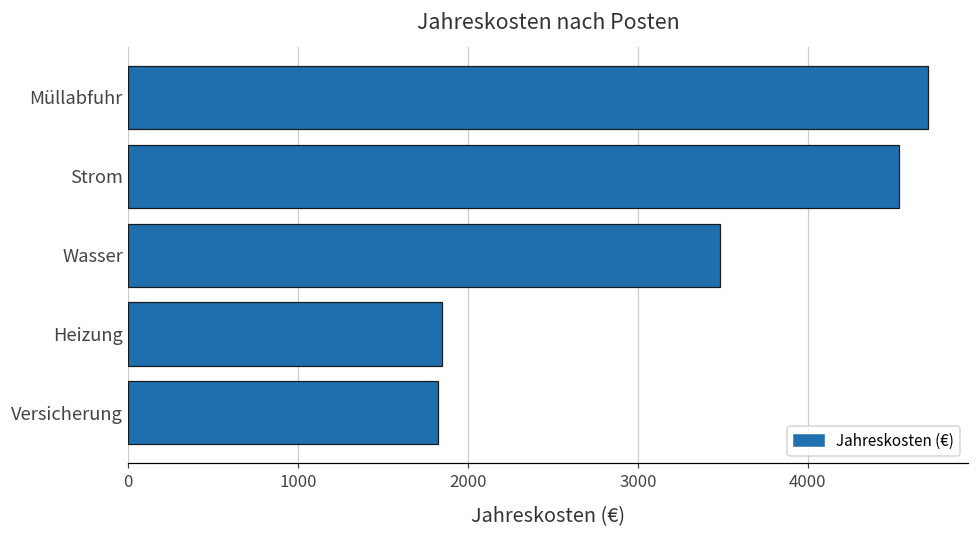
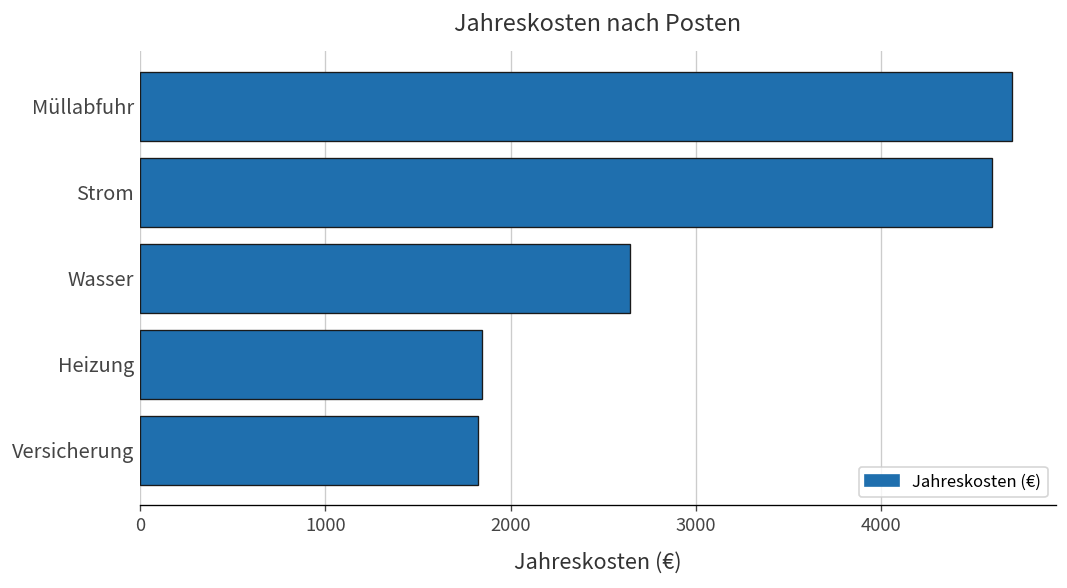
Strom: 4540 -> 4600
Wasser: 3480 -> 2650
